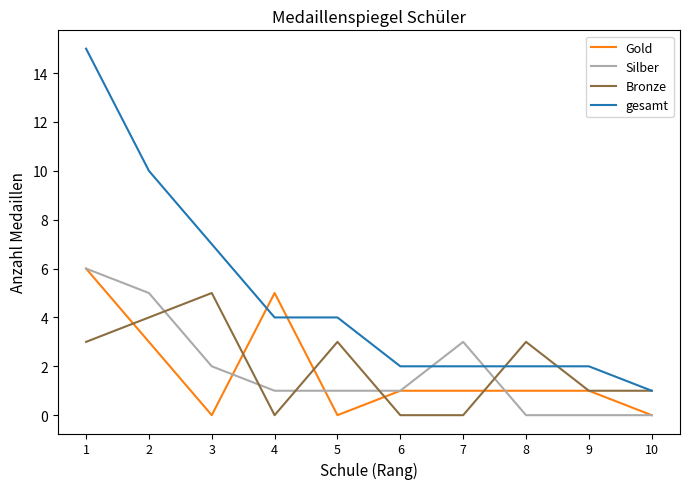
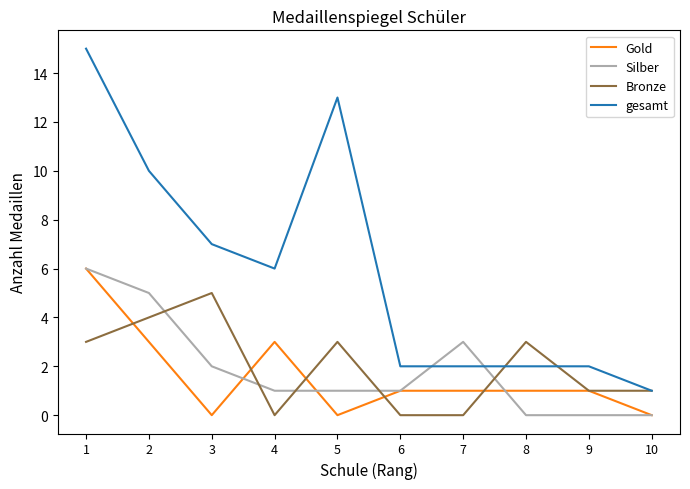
Gold, 4: 5 -> 3
gesamt, 4: 4 -> 6
gesamt, 5: 4 -> 13
